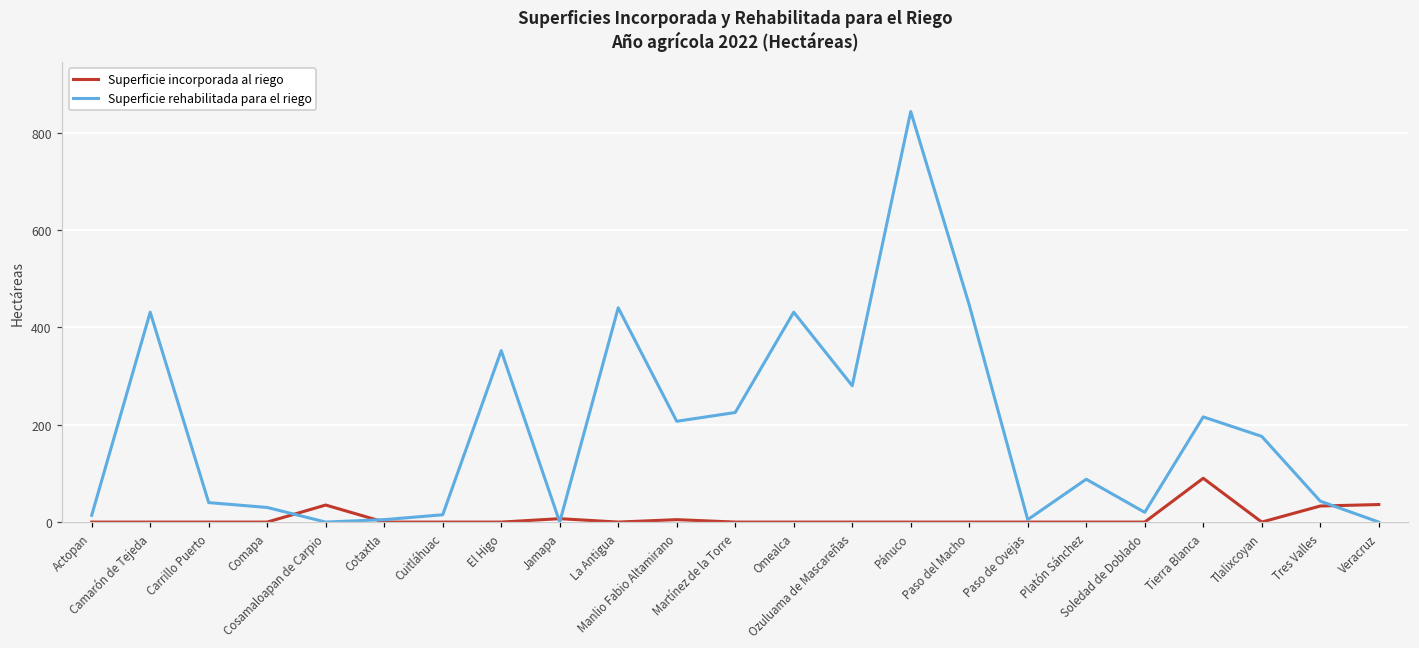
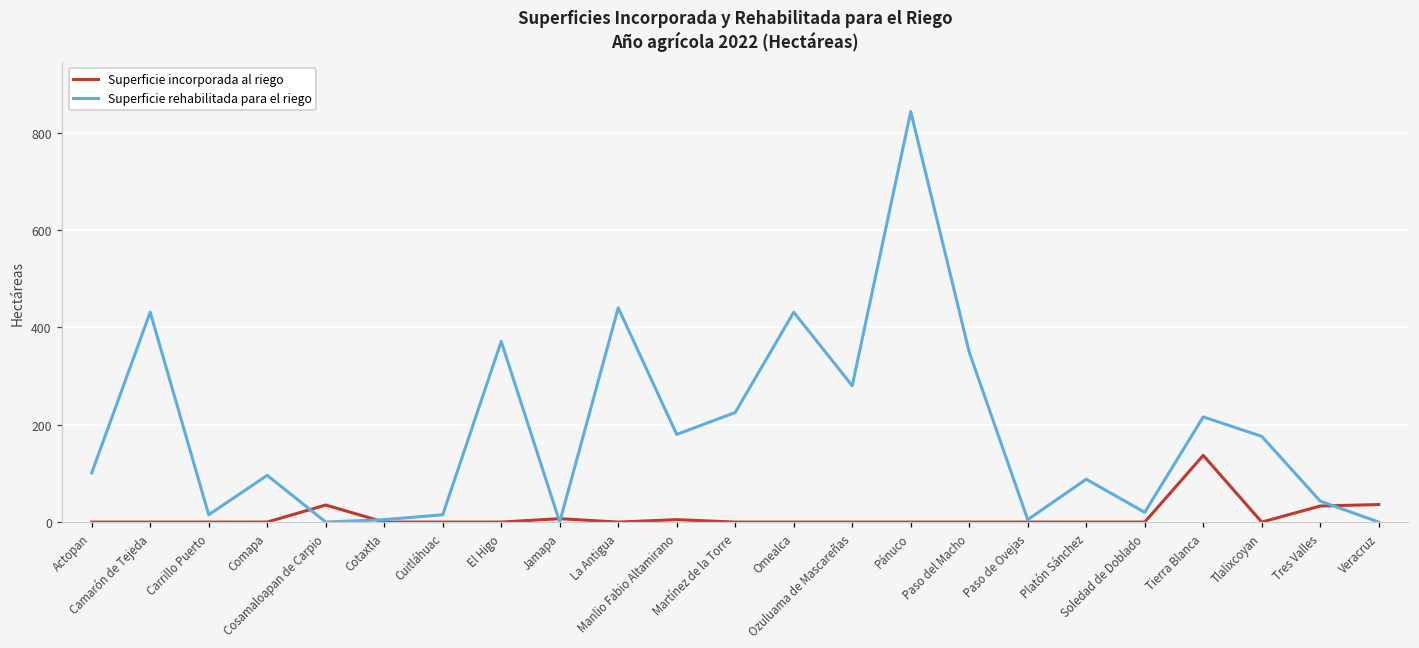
Superficie rehabilitada para el riego, Actopan: 10 -> 100
Superficie rehabilitada para el riego, Carrillo Puerto: 40 -> 20
Superficie rehabilitada para el riego, Comapa: 30 -> 100
Superficie rehabilitada para el riego, El Higo: 350 -> 370
Superficie rehabilitada para el riego, Manlio Fabio Altamirano: 210 -> 180
Superficie rehabilitada para el riego, Paso del Macho: 450 -> 350
Superficie incorporada al riego, Tierra Blanca: 90 -> 140
